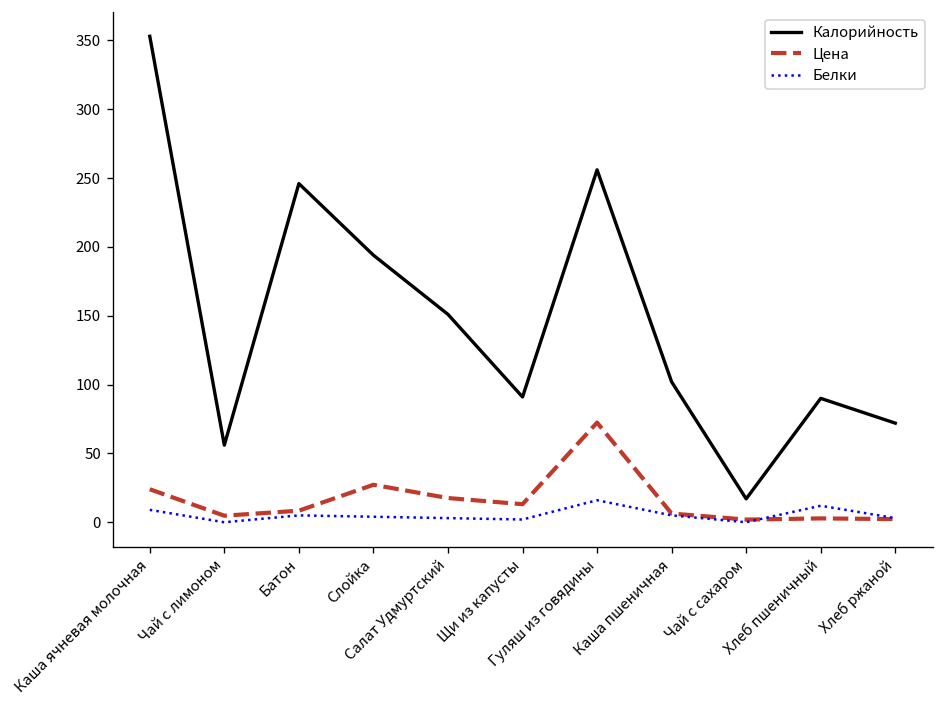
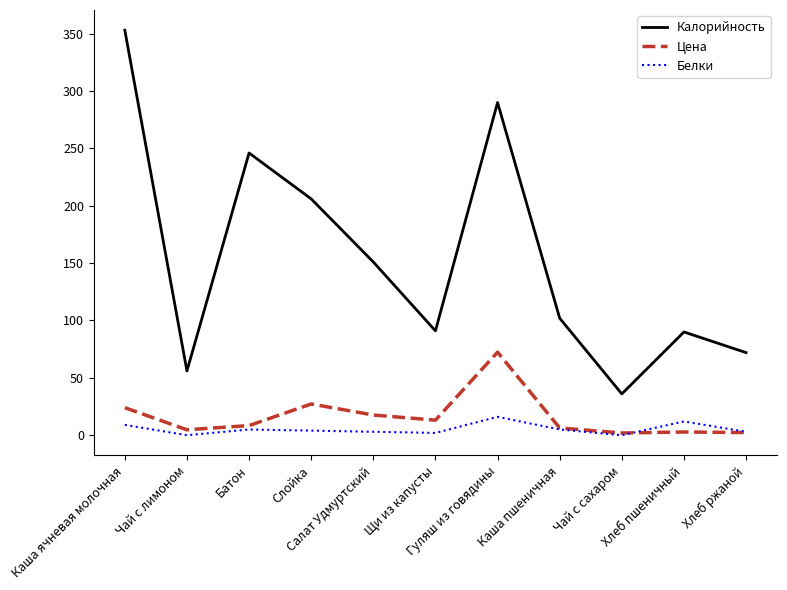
Калорийность, Слойка: 194 -> 206
Калорийность, Гуляш из говядины: 256 -> 290
Калорийность, Чай с сахаром: 17 -> 36
